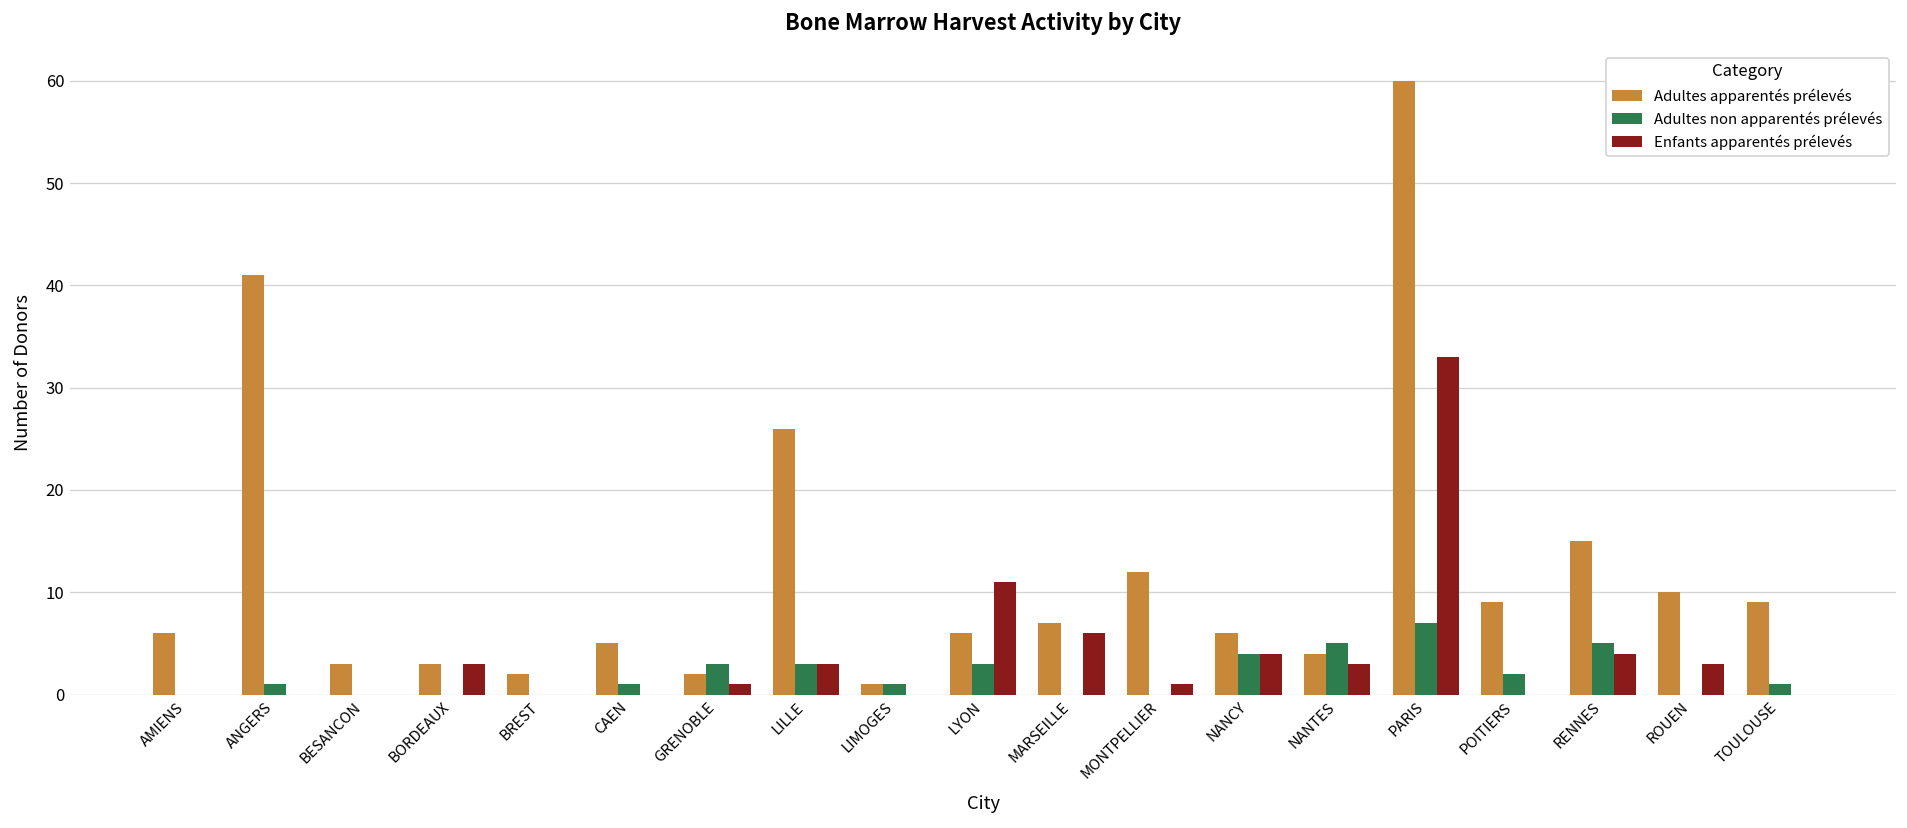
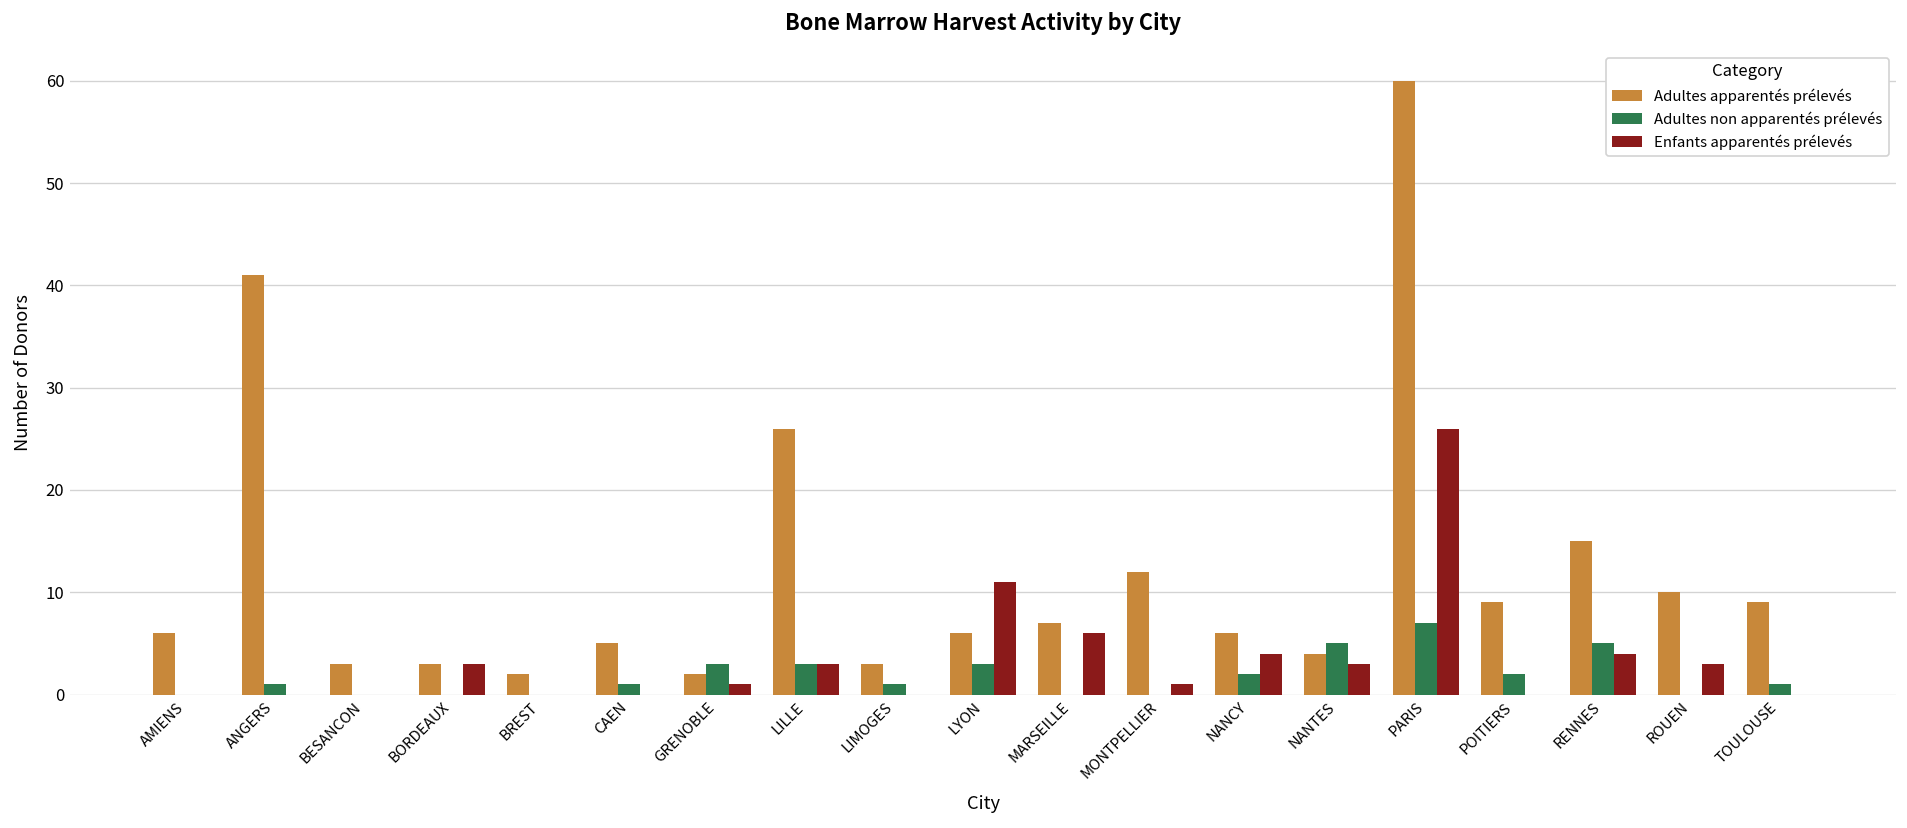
Adultes apparentés prélevés, LIMOGES: 1 -> 3
Adultes non apparentés prélevés, NANCY: 4 -> 2
Enfants apparentés prélevés, PARIS: 33 -> 26
